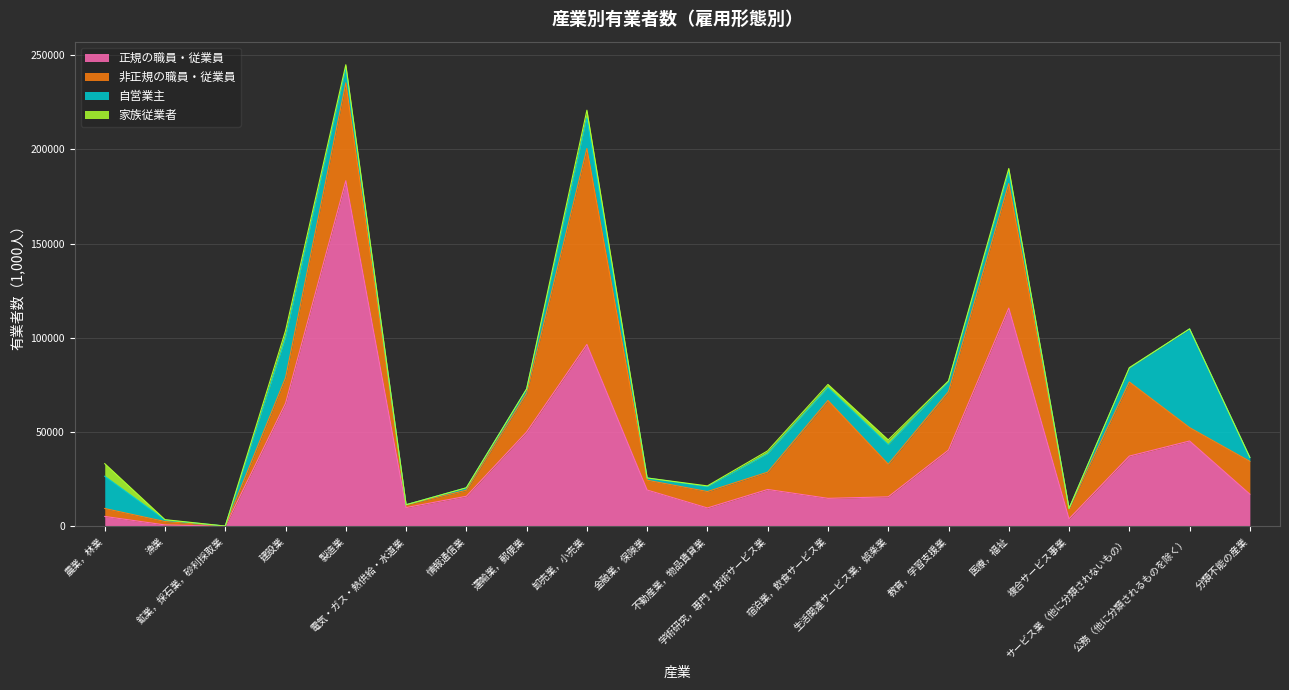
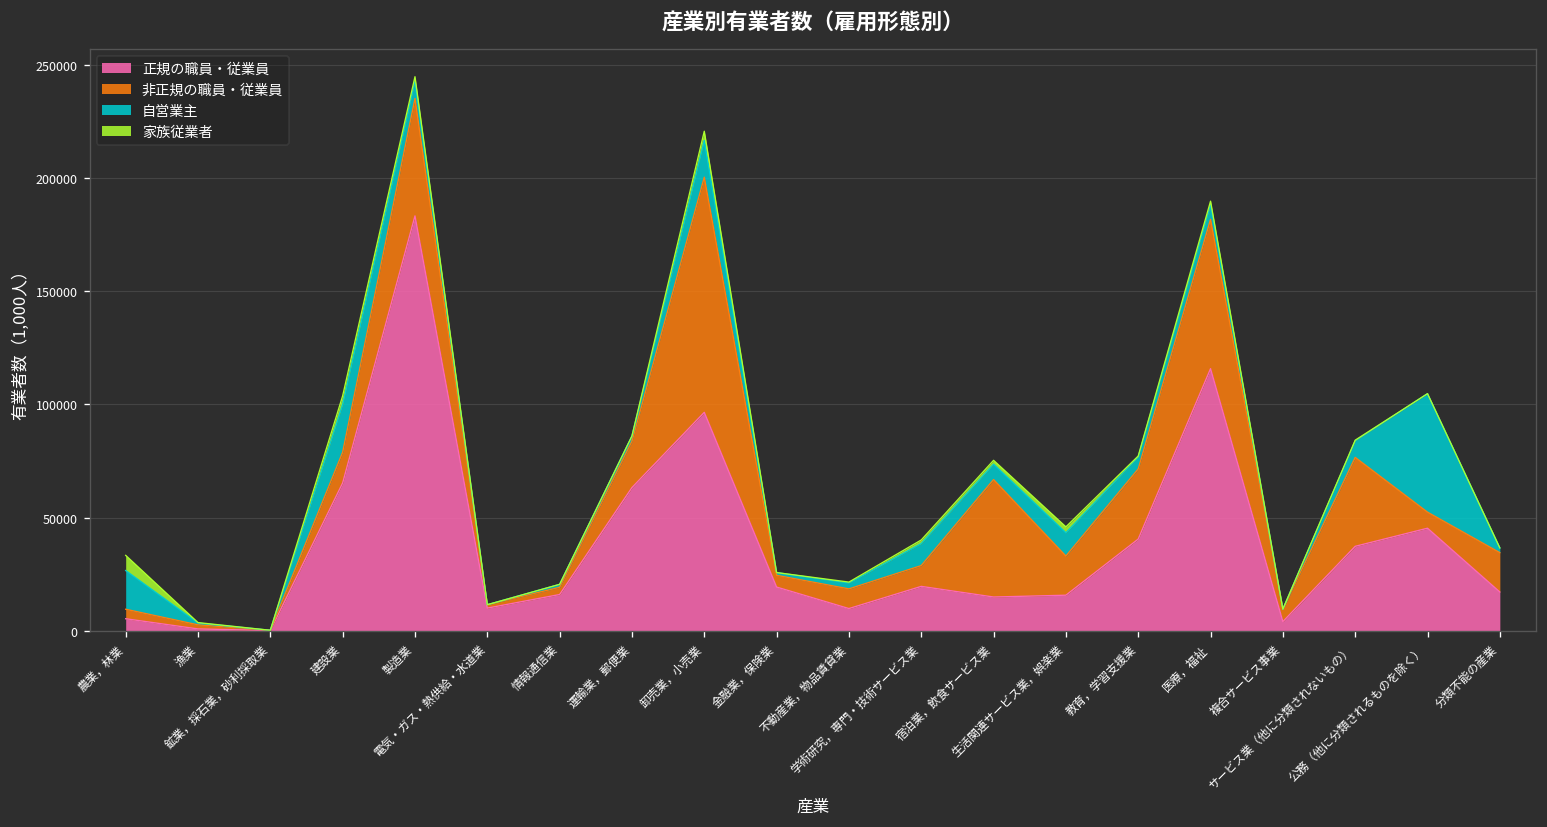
正規の職員・従業員, 運輸業，郵便業: 50000 -> 63000
